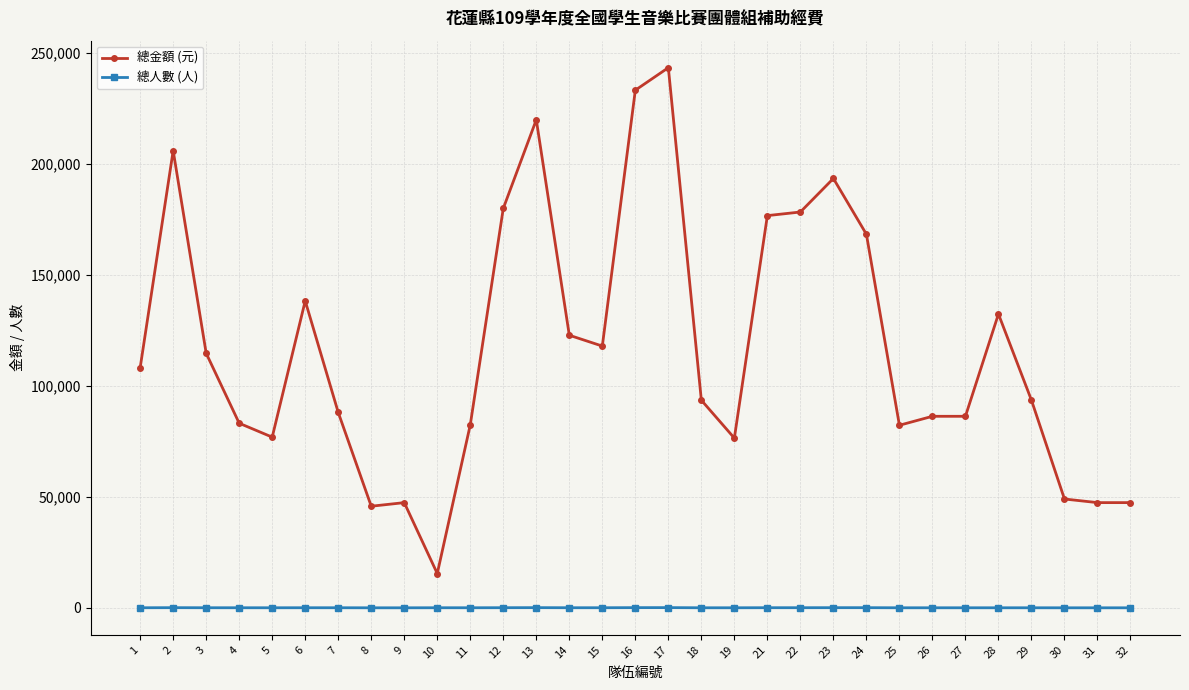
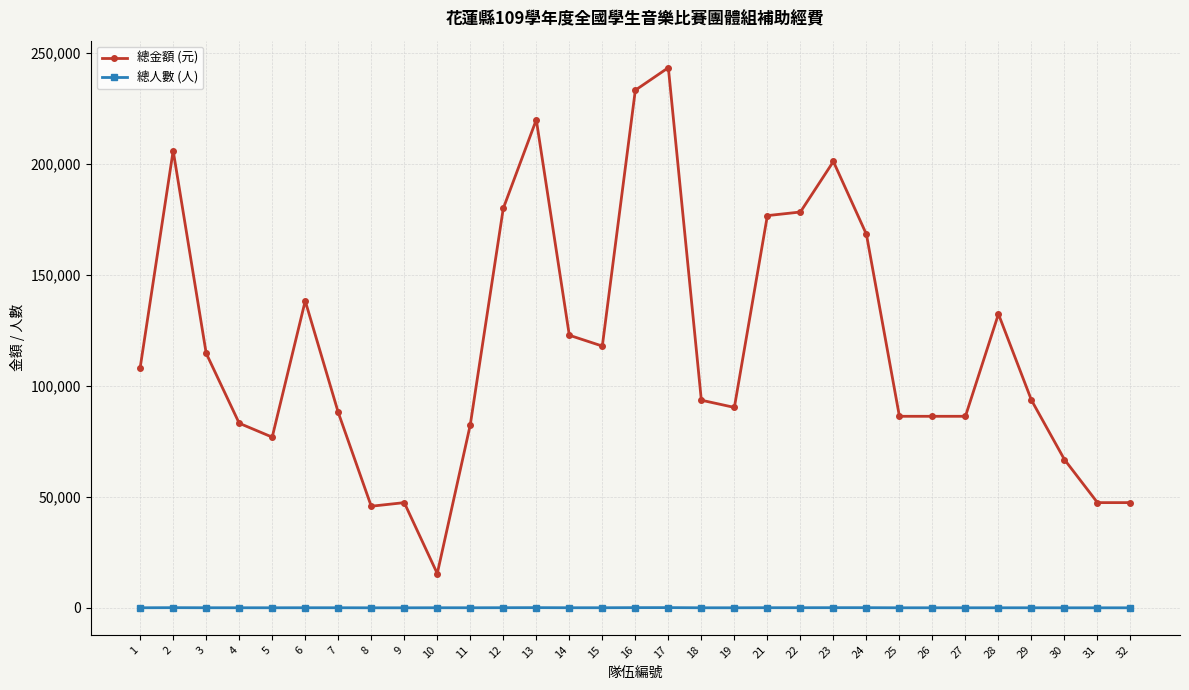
總金額 (元), 19: 76,000 -> 90,000
總金額 (元), 23: 193,000 -> 201,000
總金額 (元), 25: 82,000 -> 86,000
總金額 (元), 30: 49,000 -> 67,000
